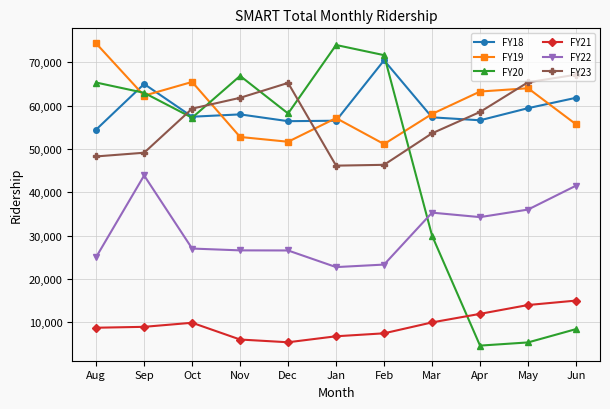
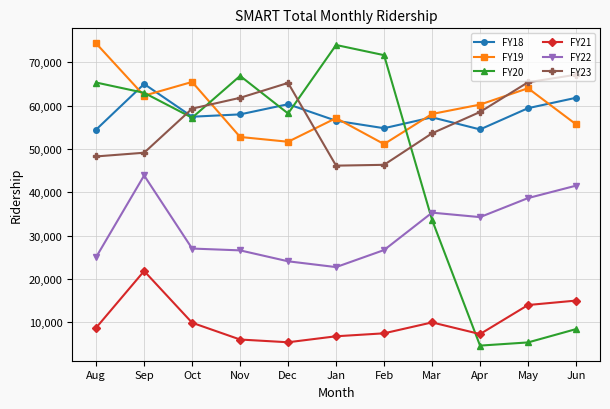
FY21, Sep: 9,000 -> 22,000
FY18, Dec: 56,000 -> 60,000
FY22, Dec: 27,000 -> 24,000
FY18, Feb: 70,000 -> 55,000
FY22, Feb: 23,000 -> 27,000
FY20, Mar: 30,000 -> 34,000
FY18, Apr: 57,000 -> 55,000
FY19, Apr: 63,000 -> 60,000
FY21, Apr: 12,000 -> 7,000
FY22, May: 36,000 -> 39,000
